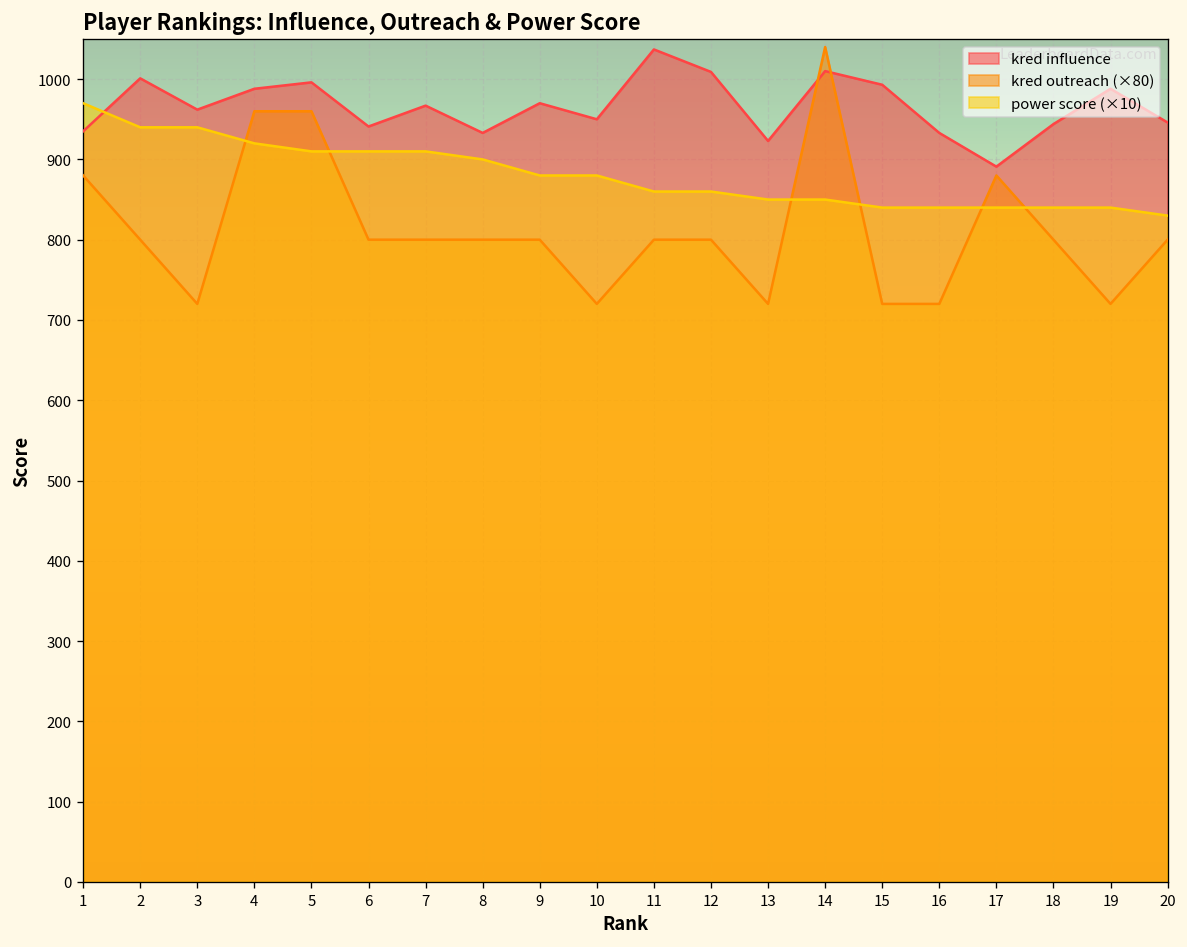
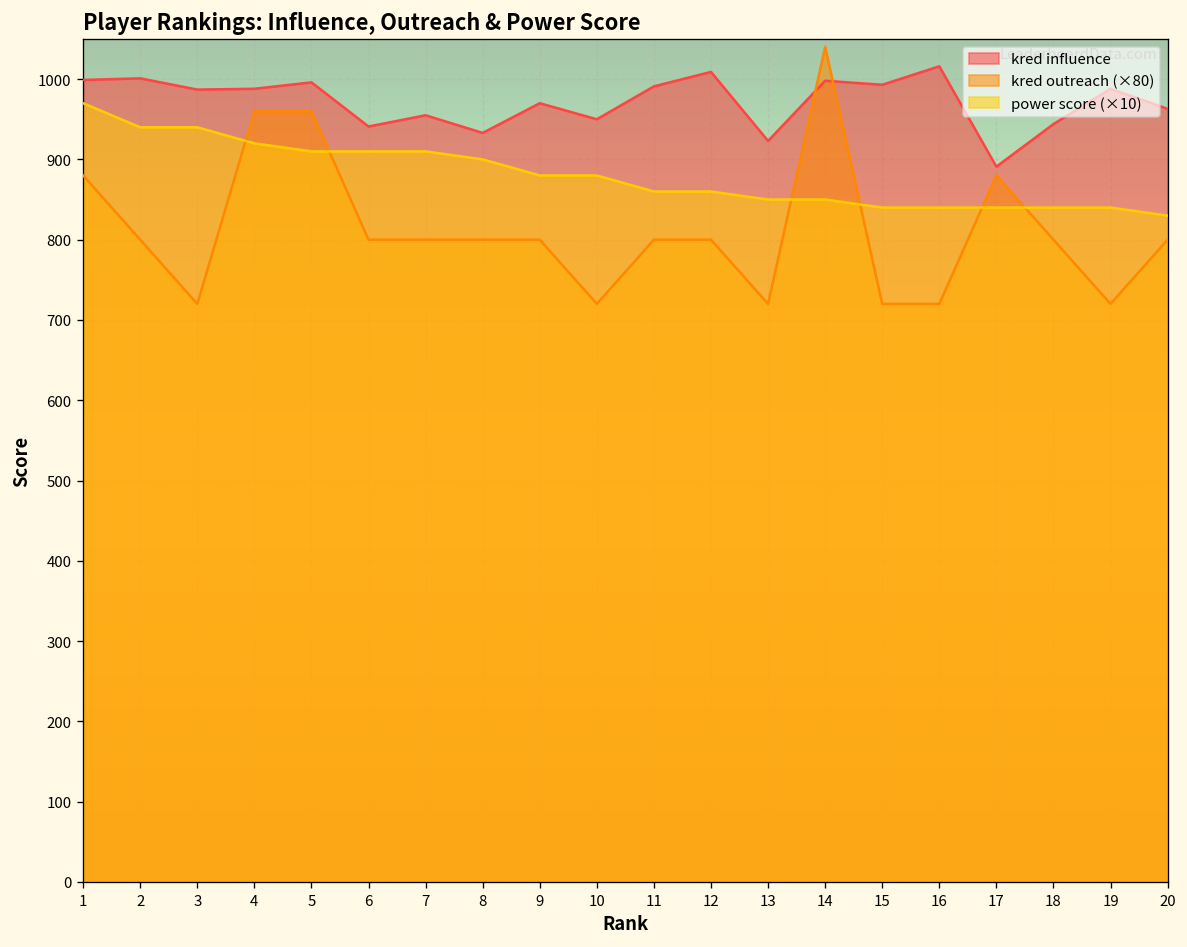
kred influence, 1: 940 -> 1000
kred influence, 3: 960 -> 990
kred influence, 7: 970 -> 960
kred influence, 11: 1040 -> 990
kred influence, 14: 1010 -> 1000
kred influence, 16: 930 -> 1020
kred influence, 20: 950 -> 960
